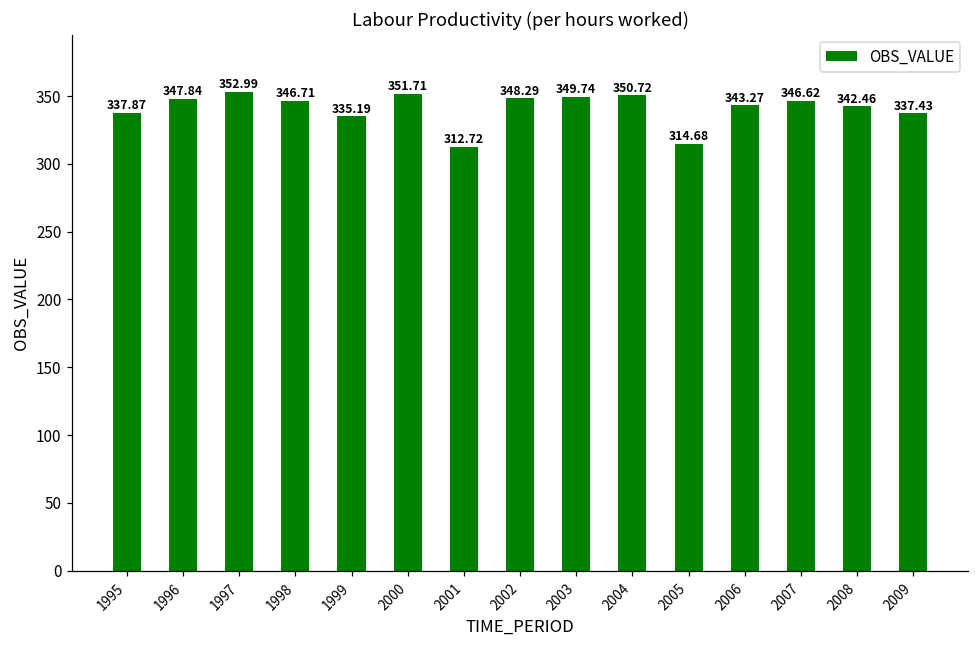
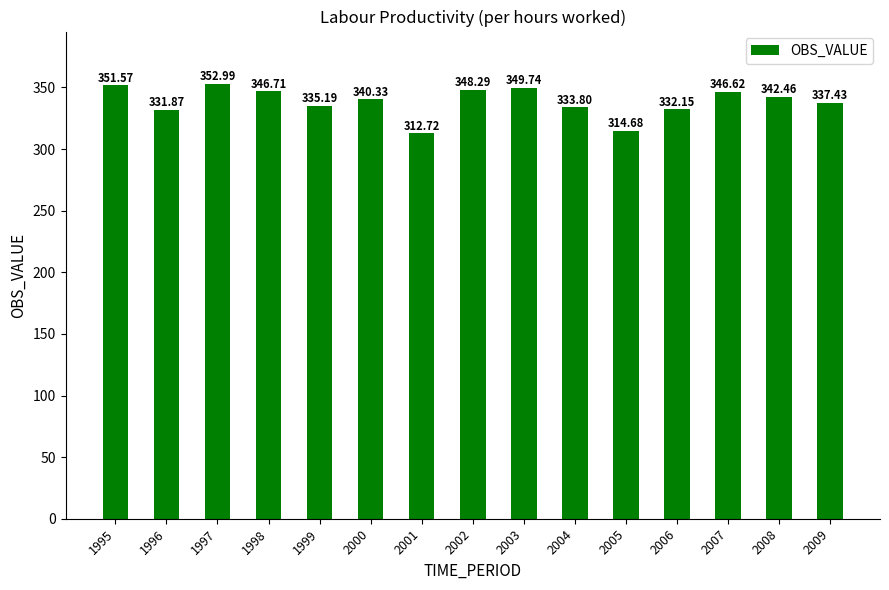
1995: 337.87 -> 351.57
1996: 347.84 -> 331.87
2000: 351.71 -> 340.33
2004: 350.72 -> 333.80
2006: 343.27 -> 332.15
